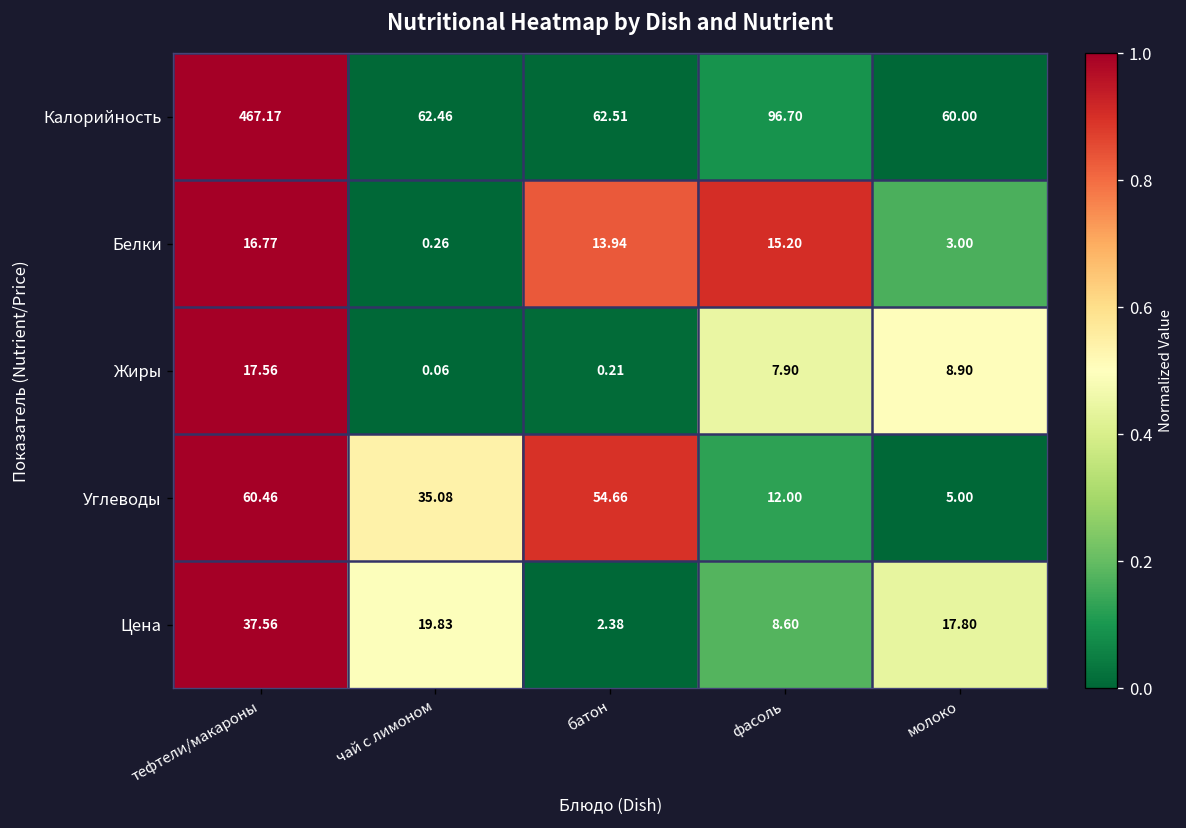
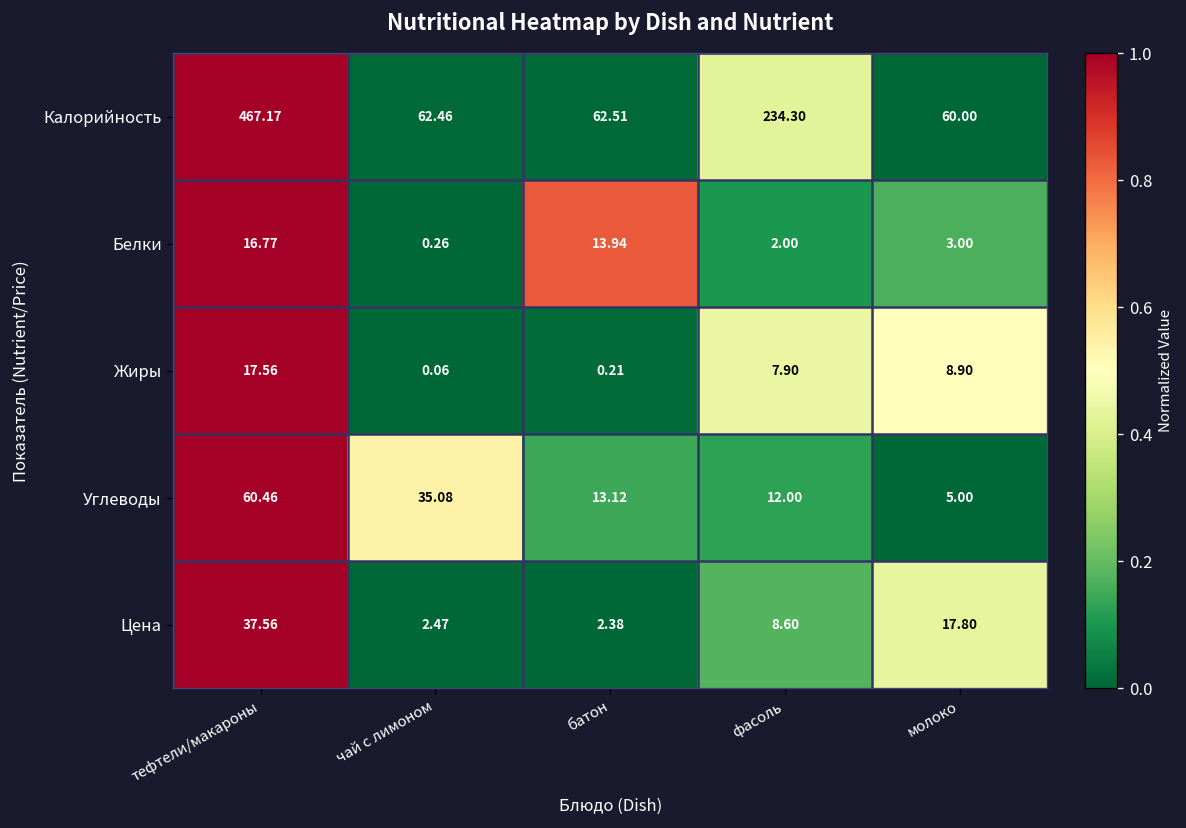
Калорийность, фасоль: 96.70 -> 234.30
Белки, фасоль: 15.20 -> 2.00
Углеводы, батон: 54.66 -> 13.12
Цена, чай с лимоном: 19.83 -> 2.47
